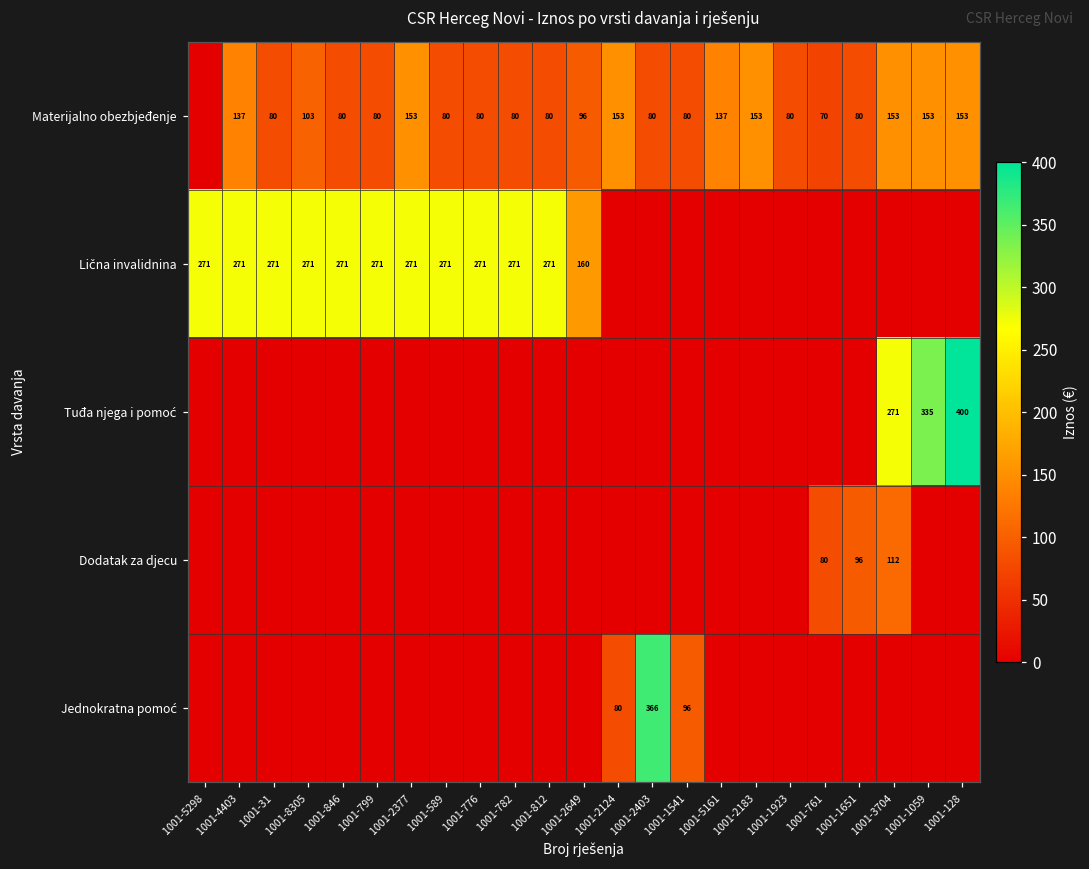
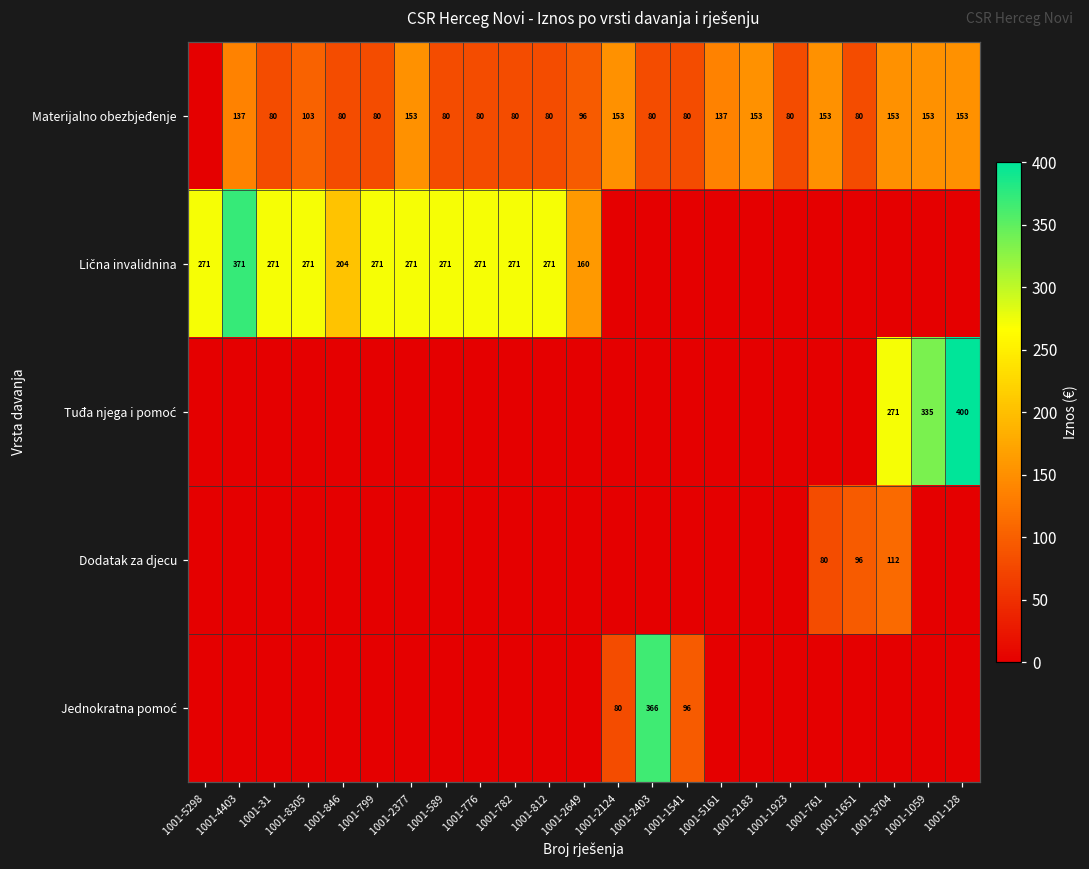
Materijalno obezbjeđenje, 1001-761: 70 -> 153
Lična invalidnina, 1001-4403: 271 -> 371
Lična invalidnina, 1001-846: 271 -> 204
